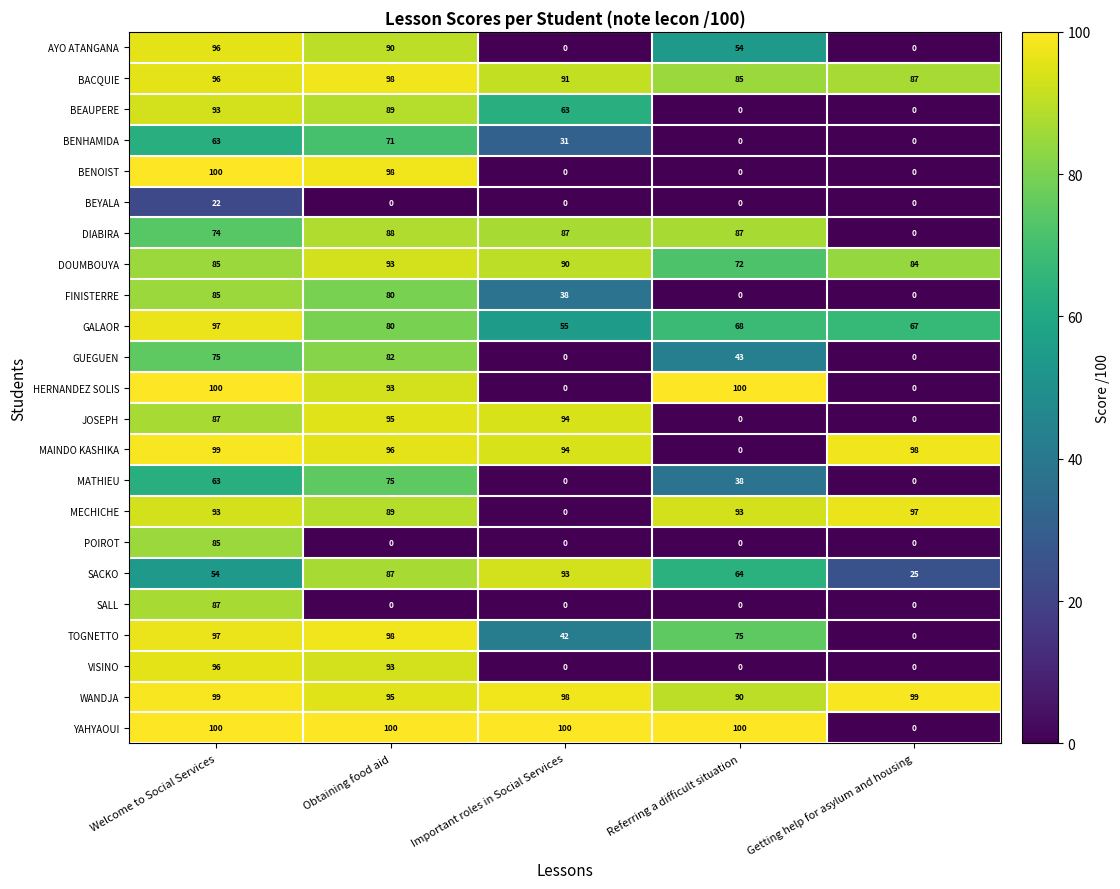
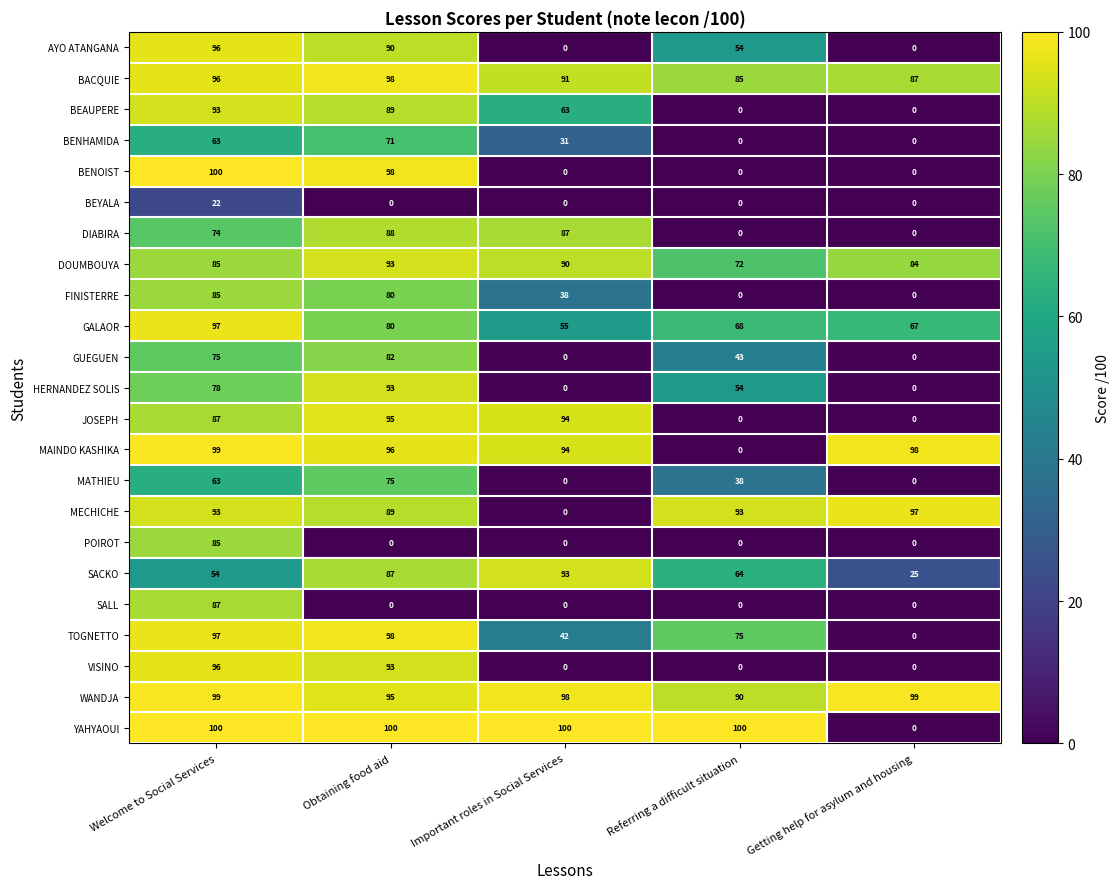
DIABIRA, Referring a difficult situation: 87 -> 0
HERNANDEZ SOLIS, Welcome to Social Services: 100 -> 78
HERNANDEZ SOLIS, Referring a difficult situation: 100 -> 54
